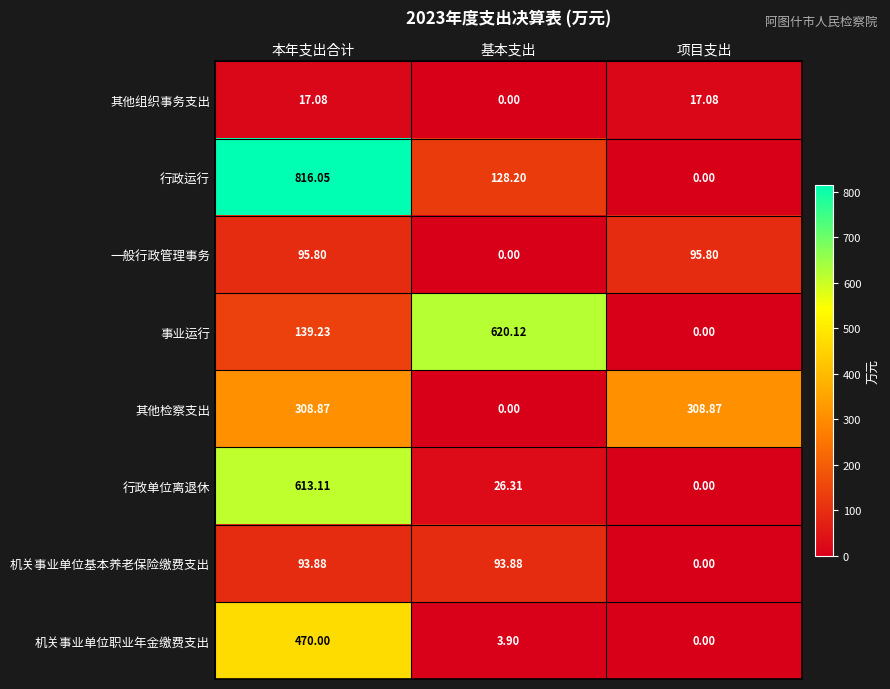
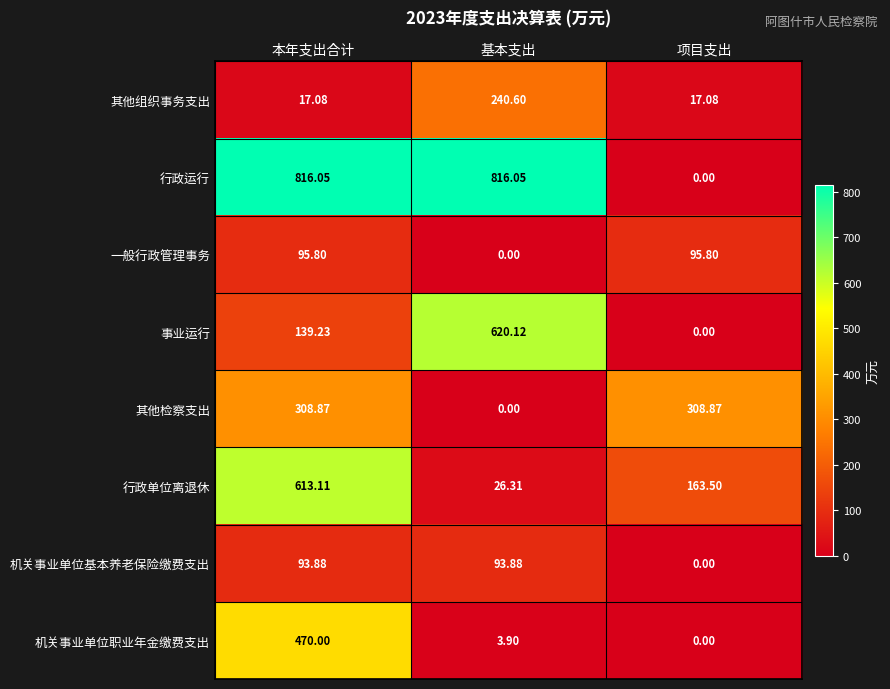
其他组织事务支出, 基本支出: 0.00 -> 240.60
行政运行, 基本支出: 128.20 -> 816.05
行政单位离退休, 项目支出: 0.00 -> 163.50
